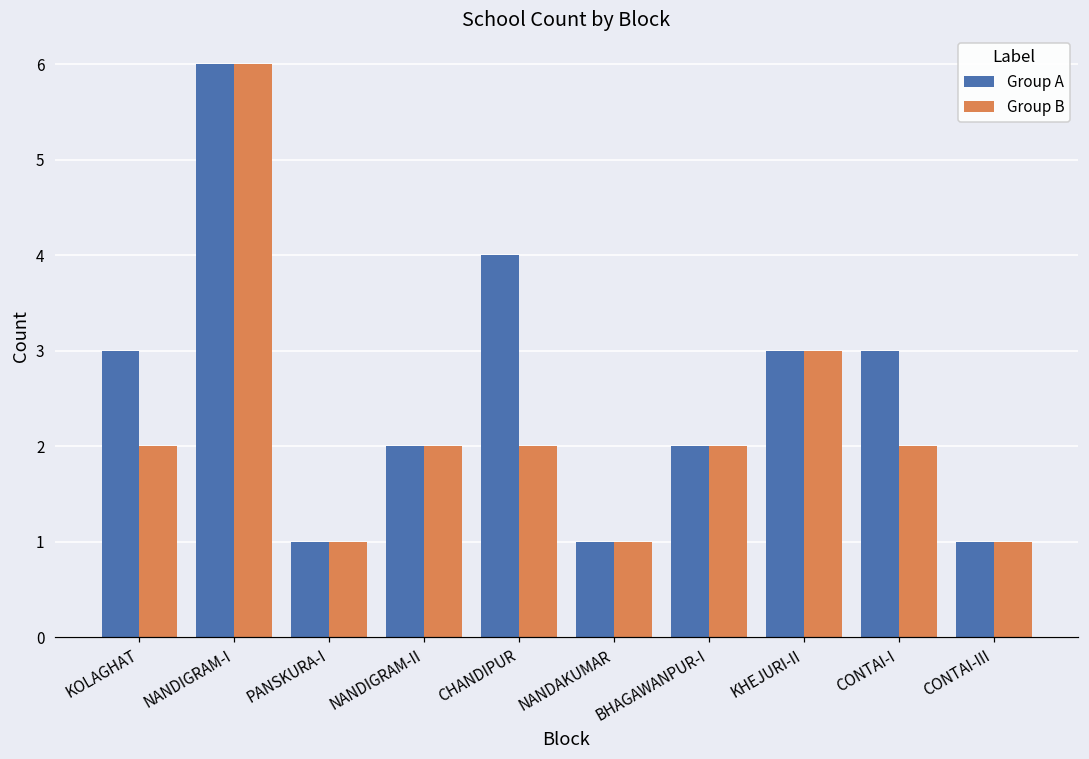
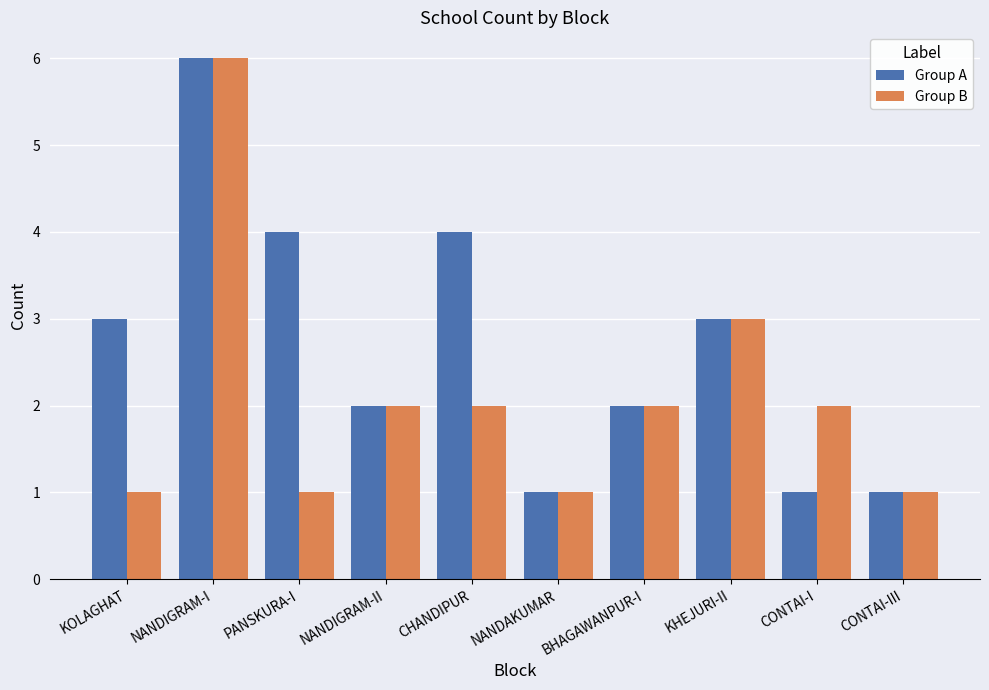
Group B, KOLAGHAT: 2 -> 1
Group A, PANSKURA-I: 1 -> 4
Group A, CONTAI-I: 3 -> 1
